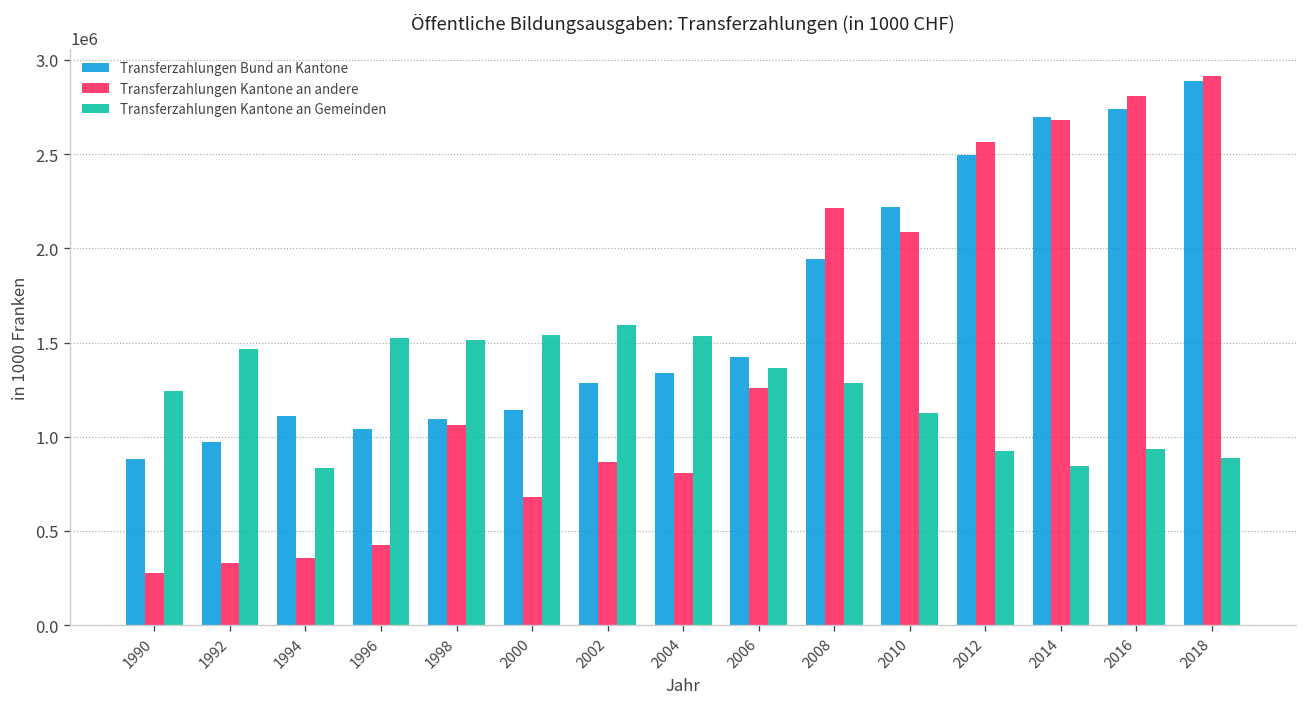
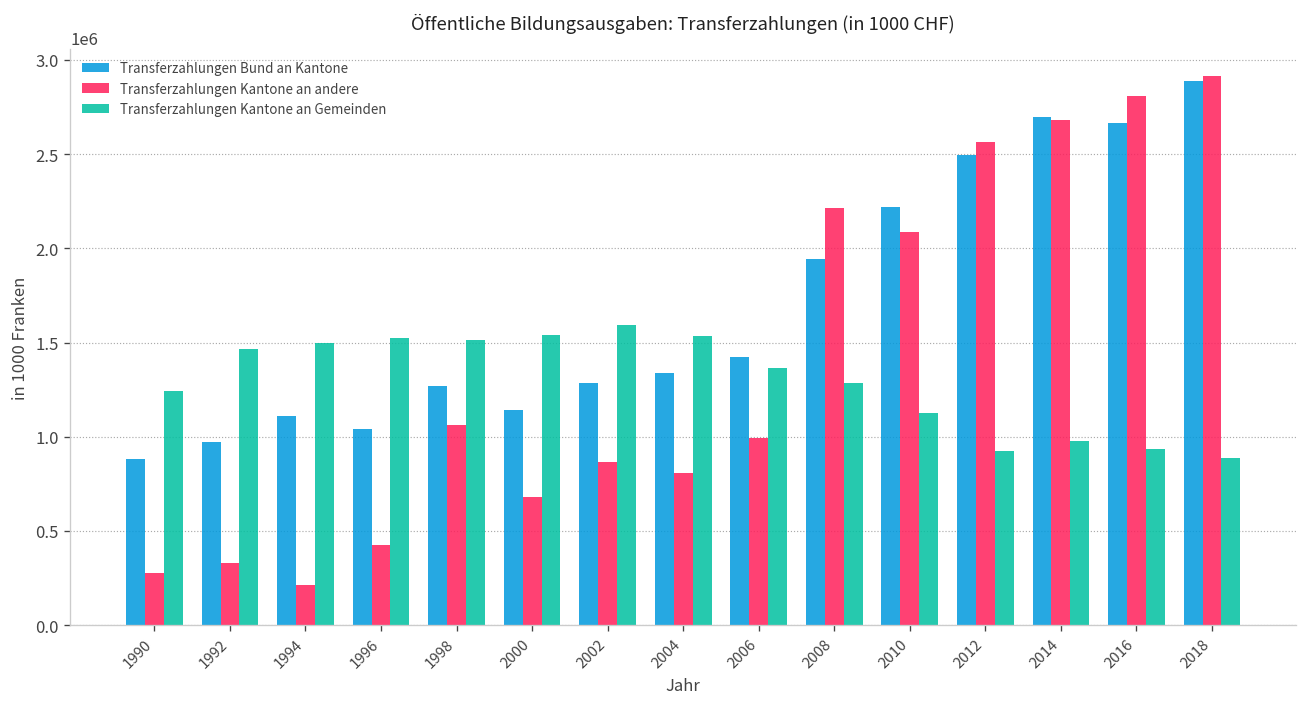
Transferzahlungen Kantone an andere, 1994: 360000 -> 210000
Transferzahlungen Kantone an Gemeinden, 1994: 830000 -> 1500000
Transferzahlungen Bund an Kantone, 1998: 1090000 -> 1270000
Transferzahlungen Kantone an andere, 2006: 1260000 -> 990000
Transferzahlungen Kantone an Gemeinden, 2014: 840000 -> 980000
Transferzahlungen Bund an Kantone, 2016: 2740000 -> 2670000
